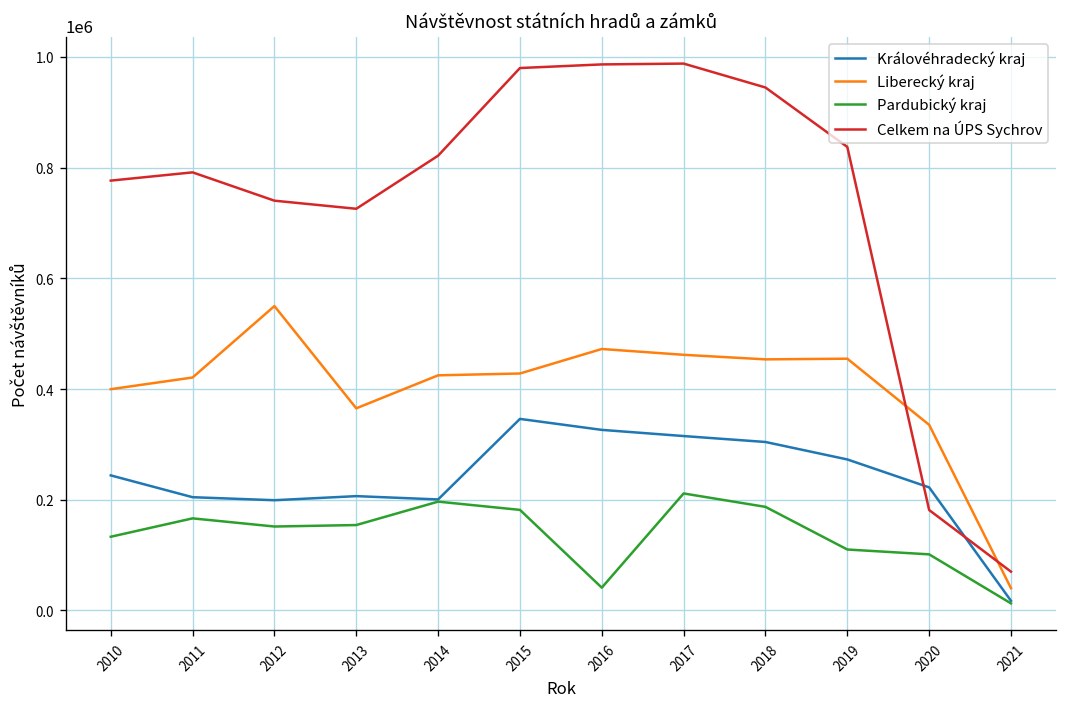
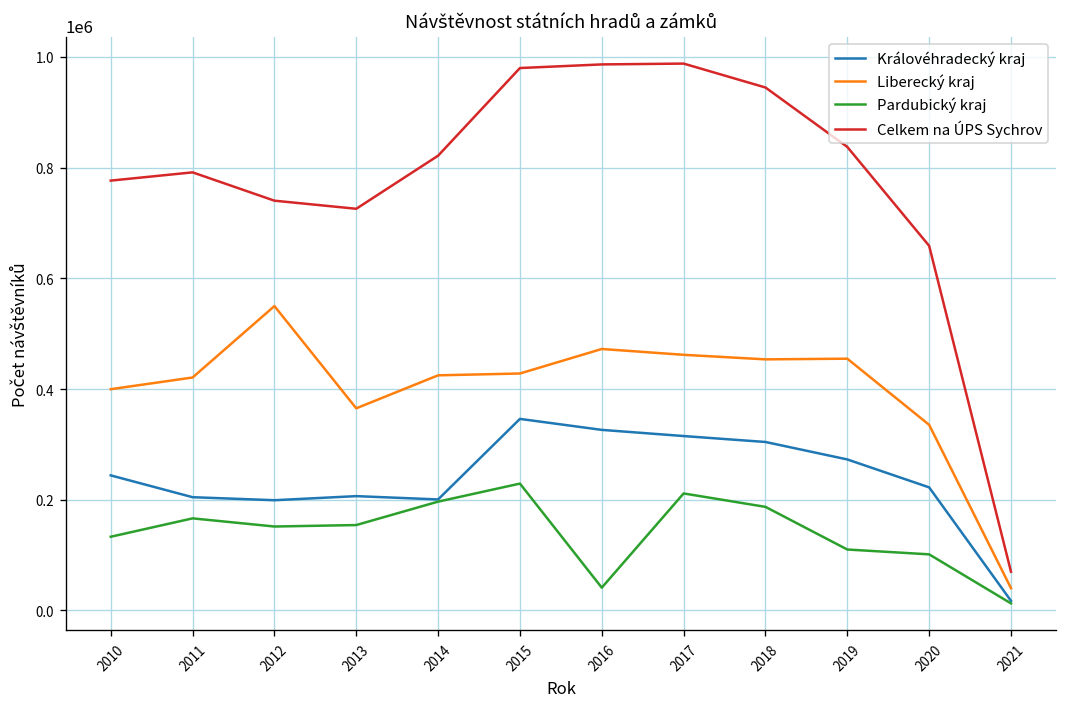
Pardubický kraj, 2015: 180000 -> 230000
Celkem na ÚPS Sychrov, 2020: 180000 -> 660000
